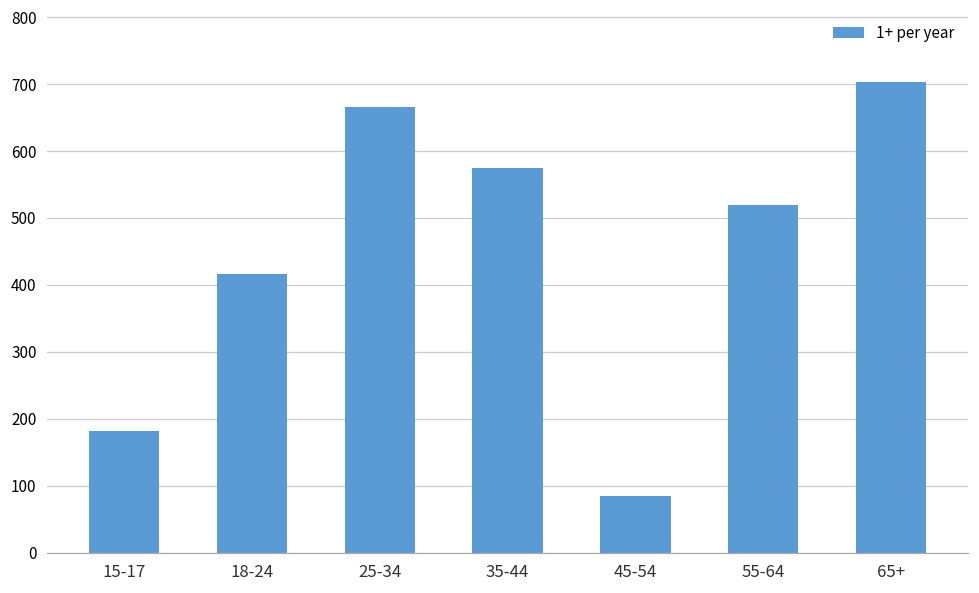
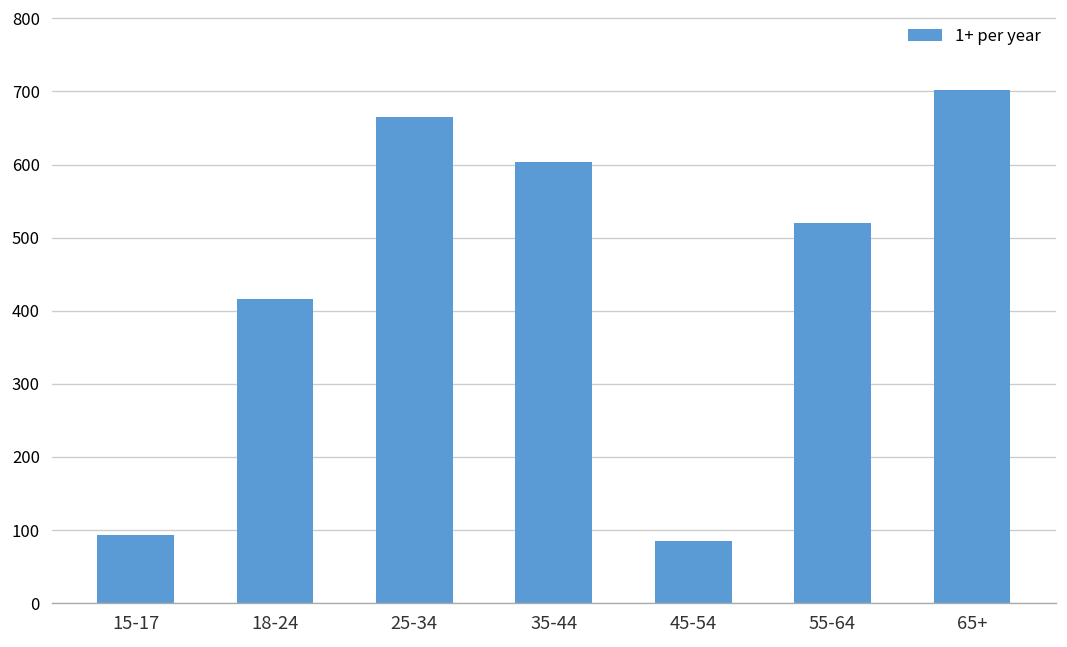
15-17: 180 -> 90
35-44: 570 -> 600
